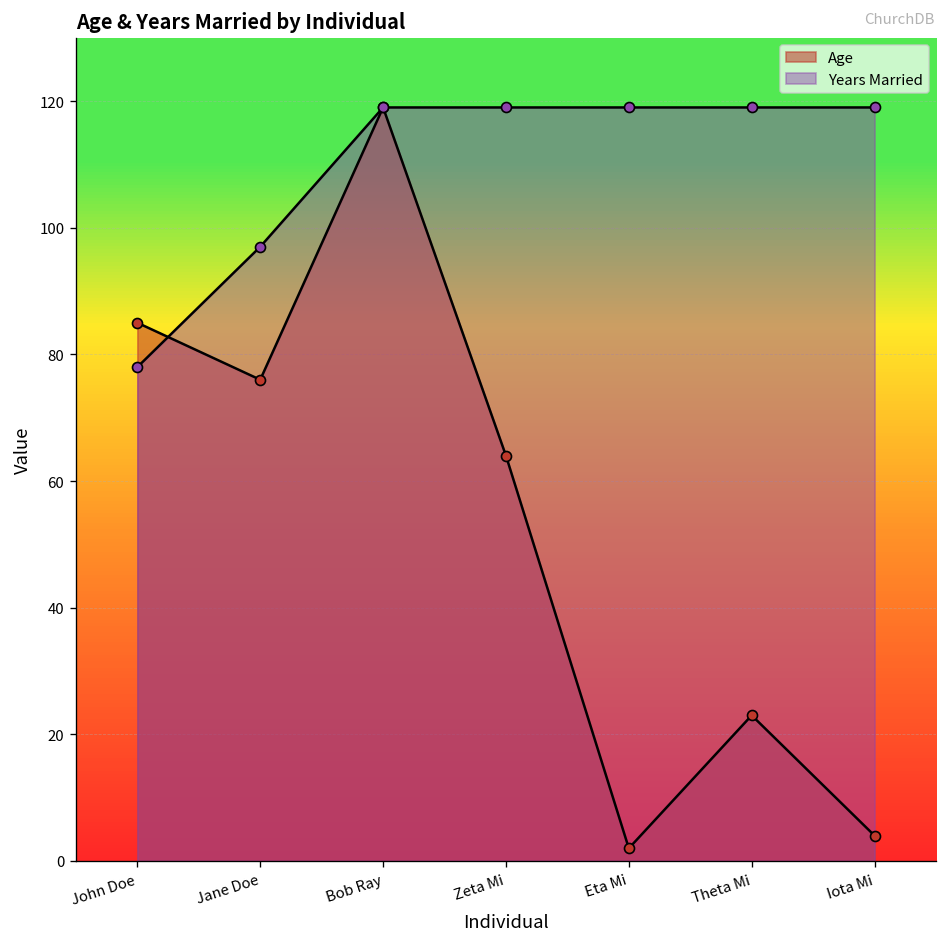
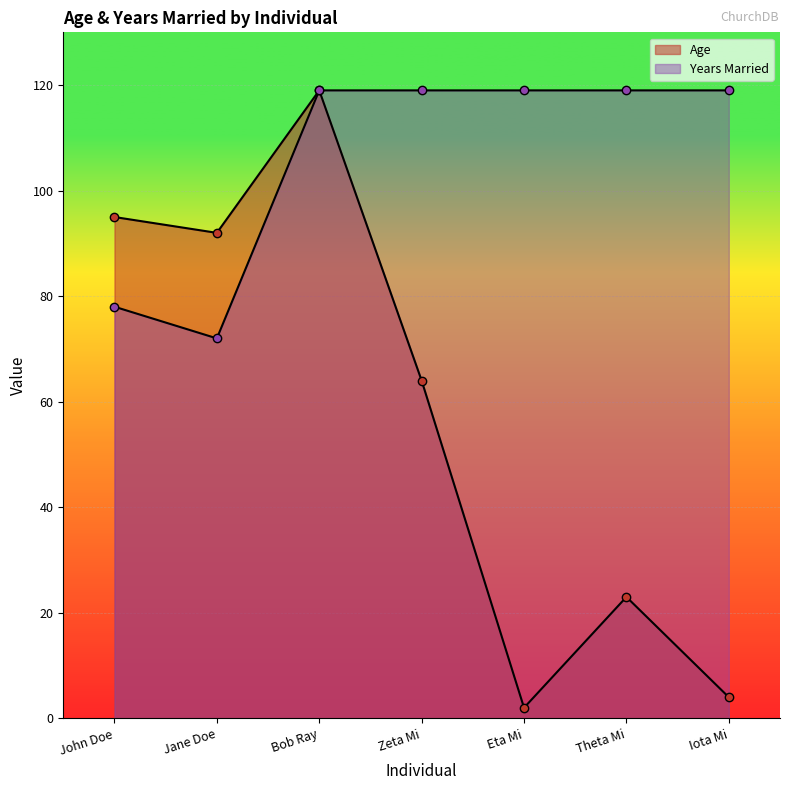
Age, John Doe: 85 -> 95
Age, Jane Doe: 76 -> 92
Years Married, Jane Doe: 97 -> 72
